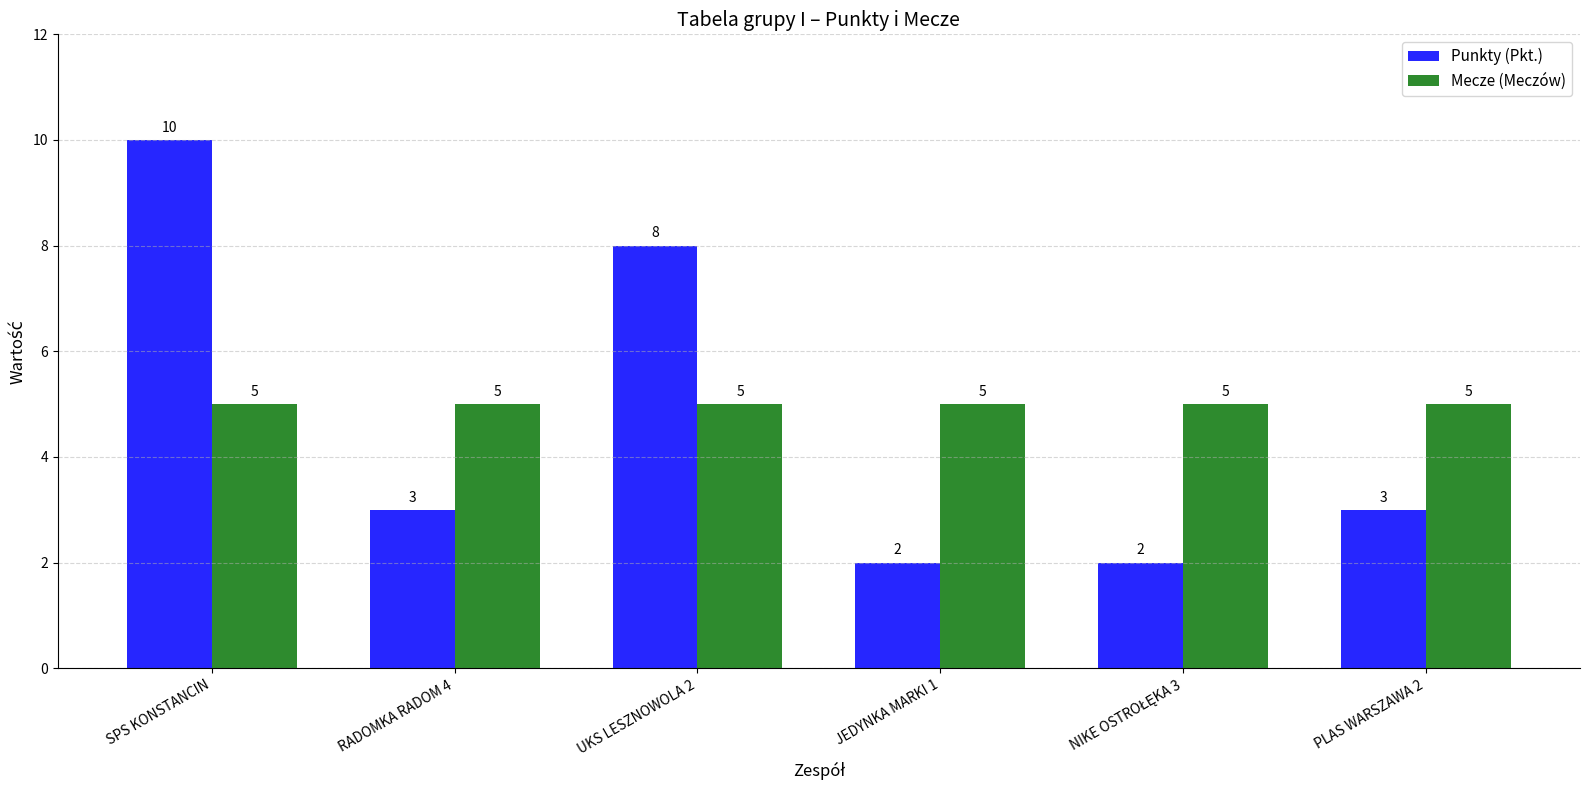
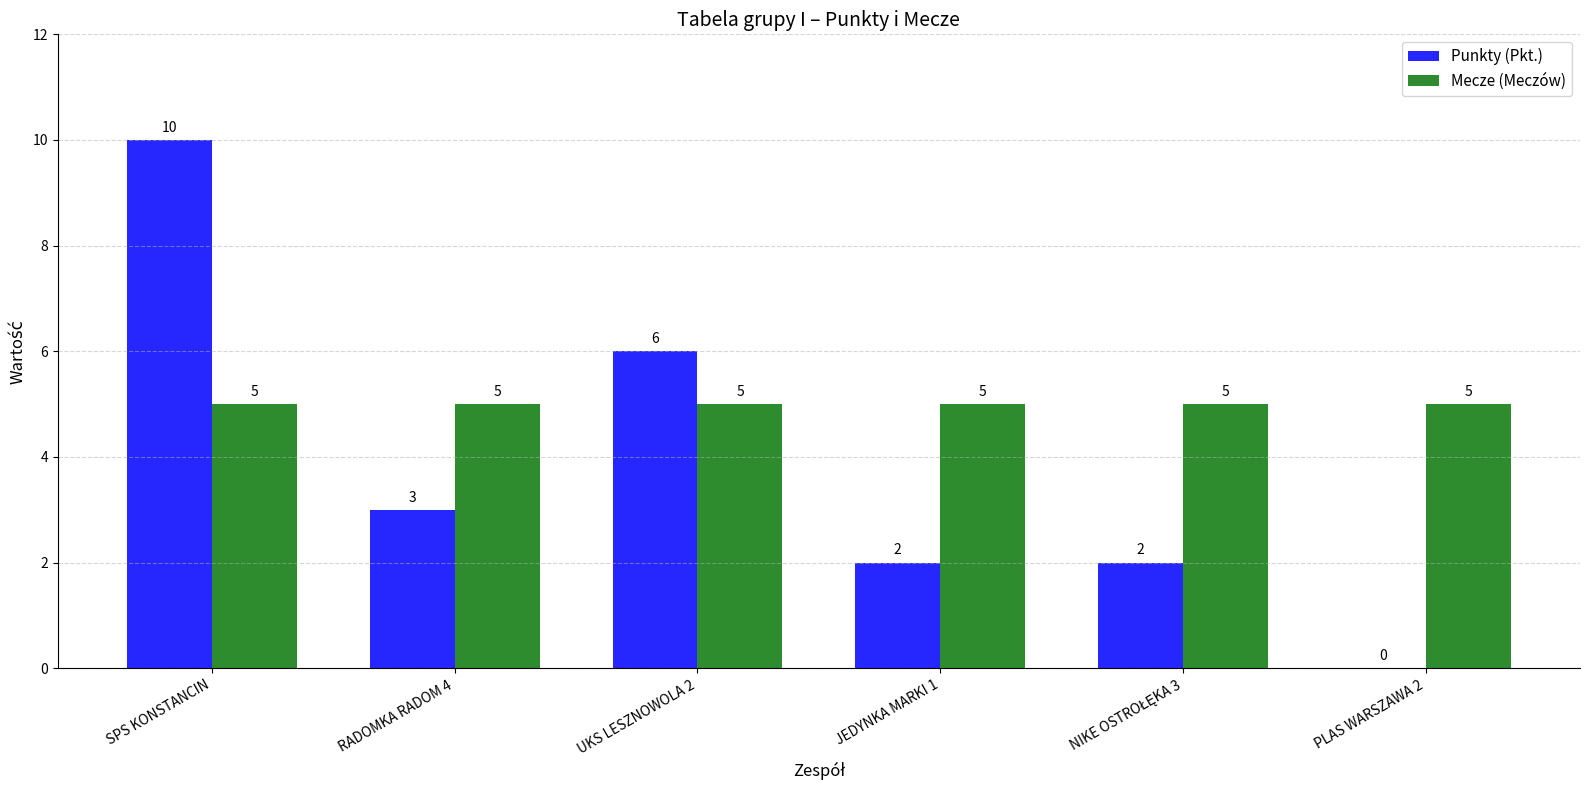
Punkty (Pkt.), UKS LESZNOWOLA 2: 8 -> 6
Punkty (Pkt.), PLAS WARSZAWA 2: 3 -> 0
